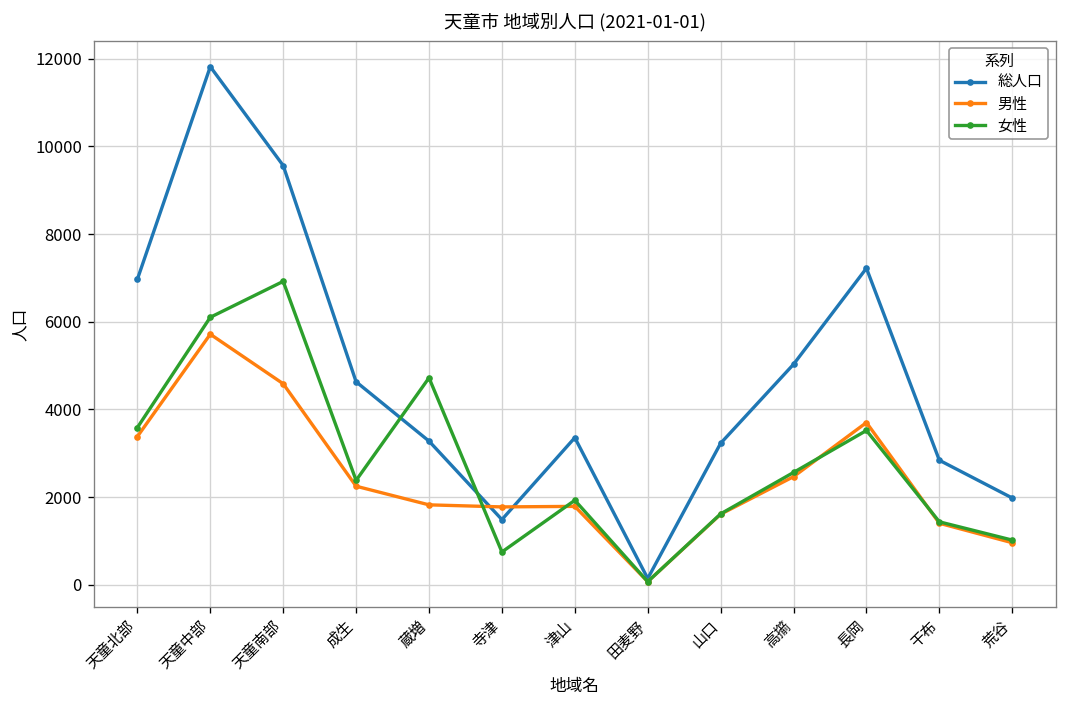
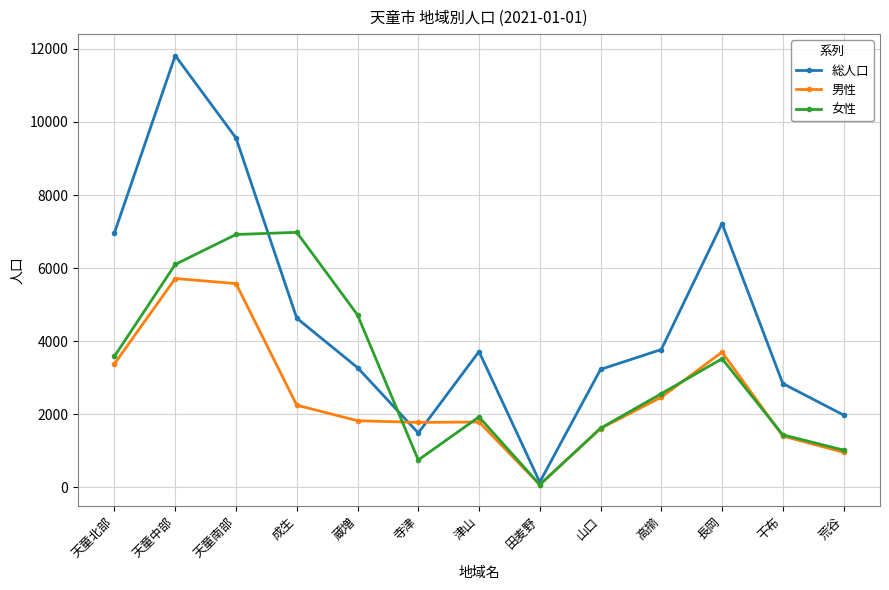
男性, 天童南部: 4600 -> 5600
女性, 成生: 2400 -> 7000
総人口, 津山: 3400 -> 3700
総人口, 高擶: 5000 -> 3800
